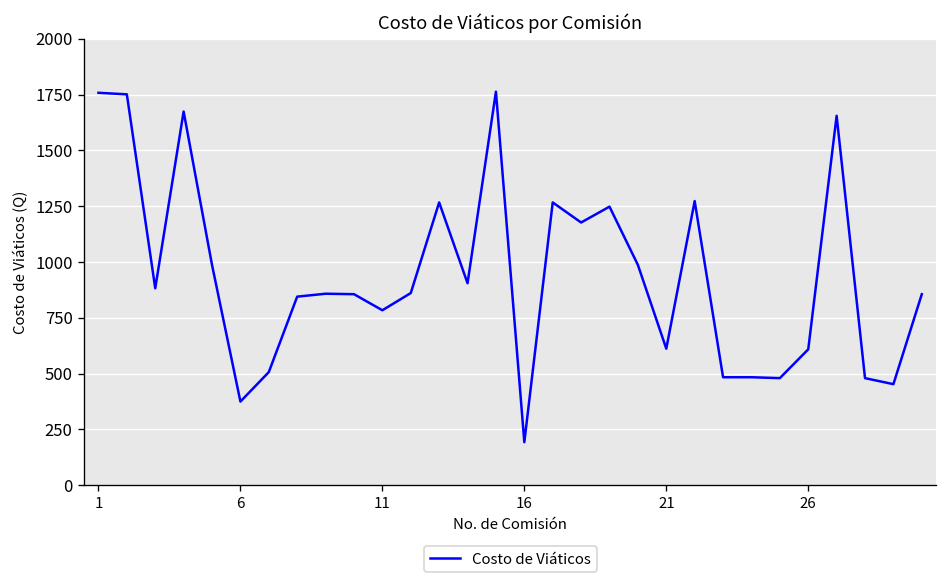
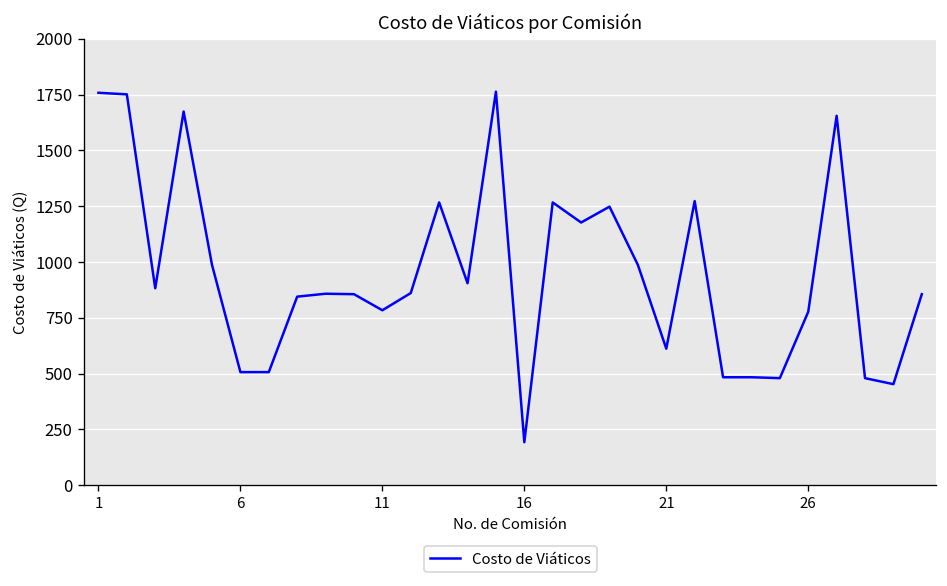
6: 380 -> 510
26: 610 -> 780
